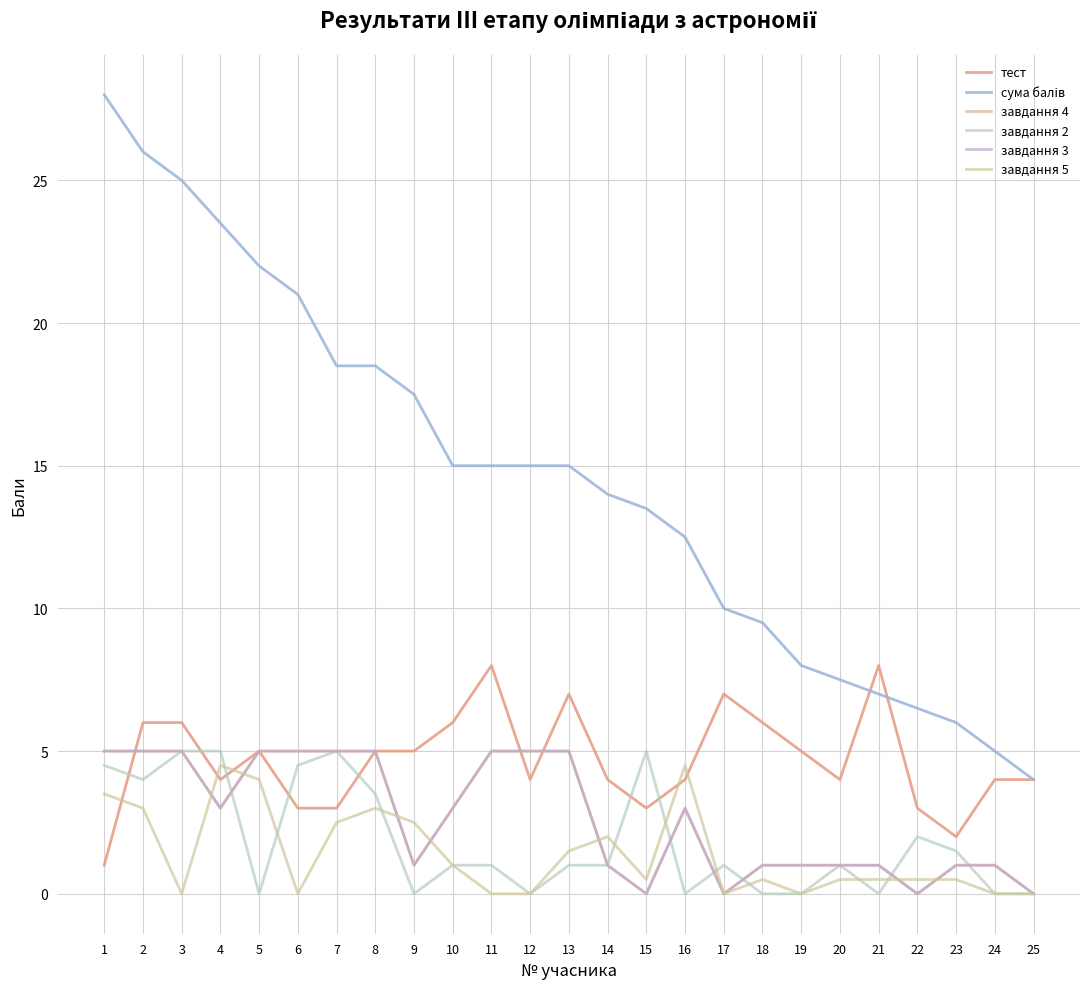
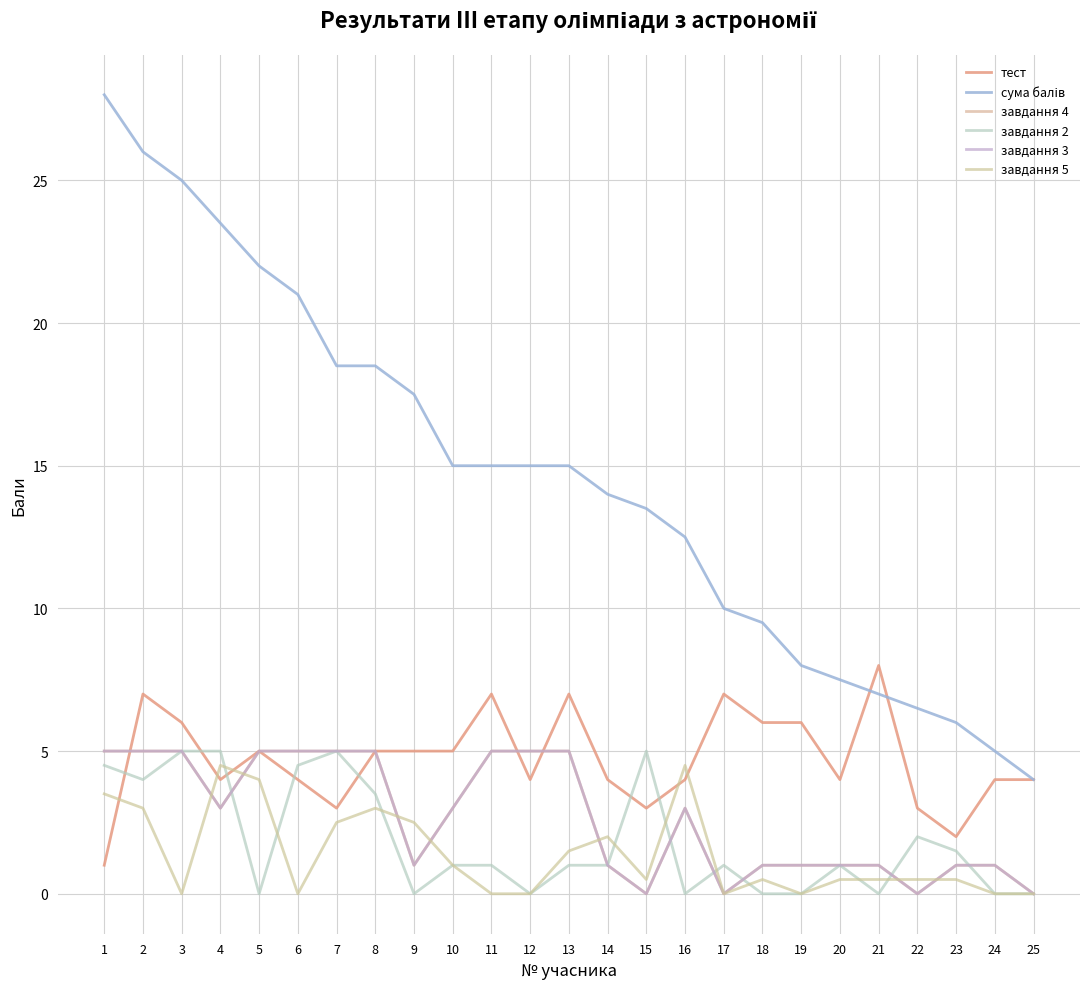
тест, 2: 6 -> 7
тест, 6: 3 -> 4
тест, 10: 6 -> 5
тест, 11: 8 -> 7
тест, 19: 5 -> 6
